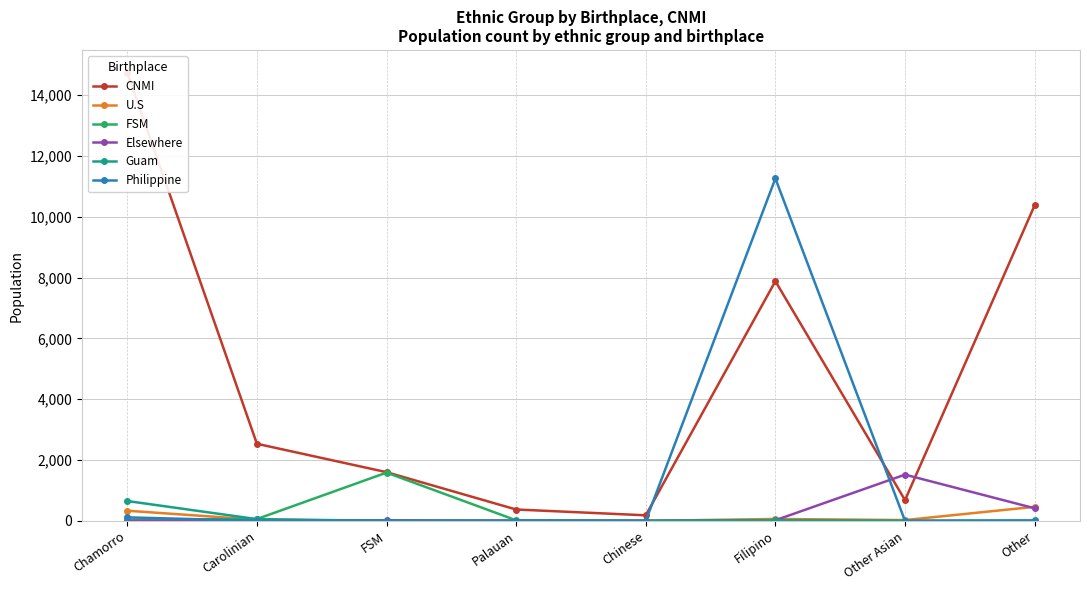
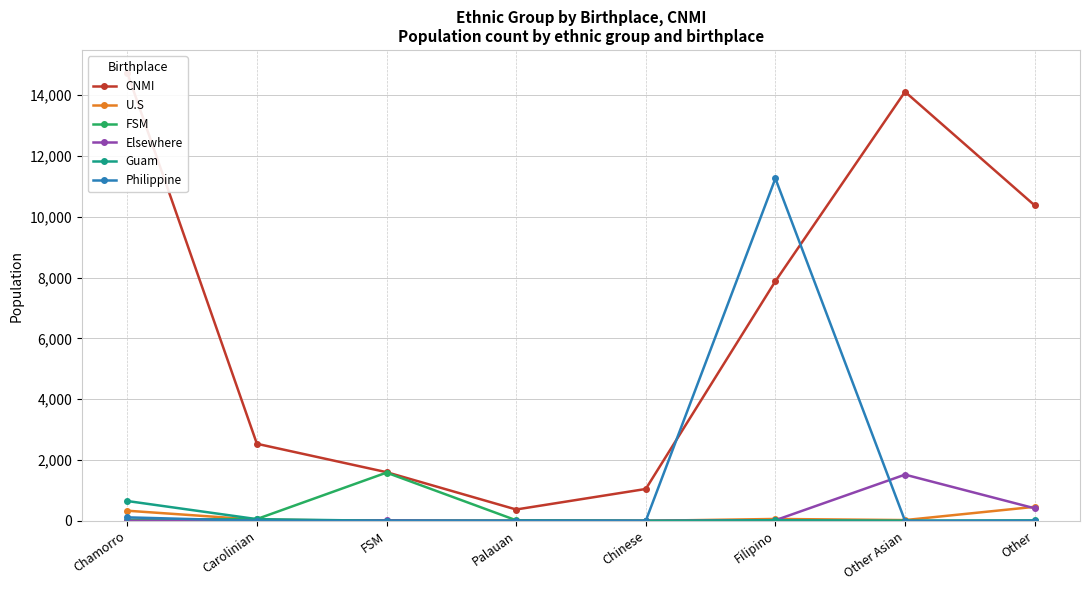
CNMI, Chinese: 200 -> 1,000
CNMI, Other Asian: 700 -> 14,100
